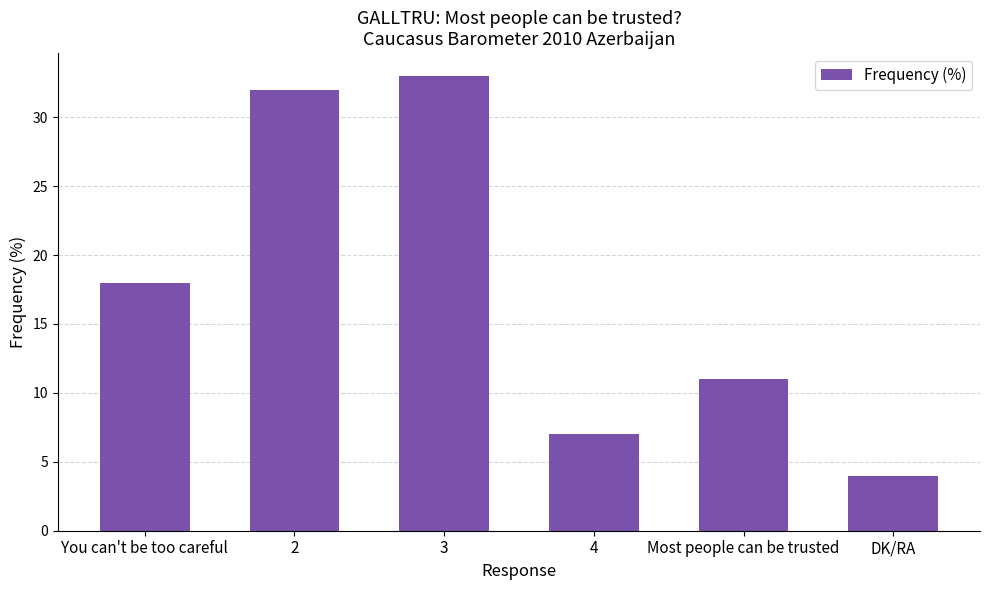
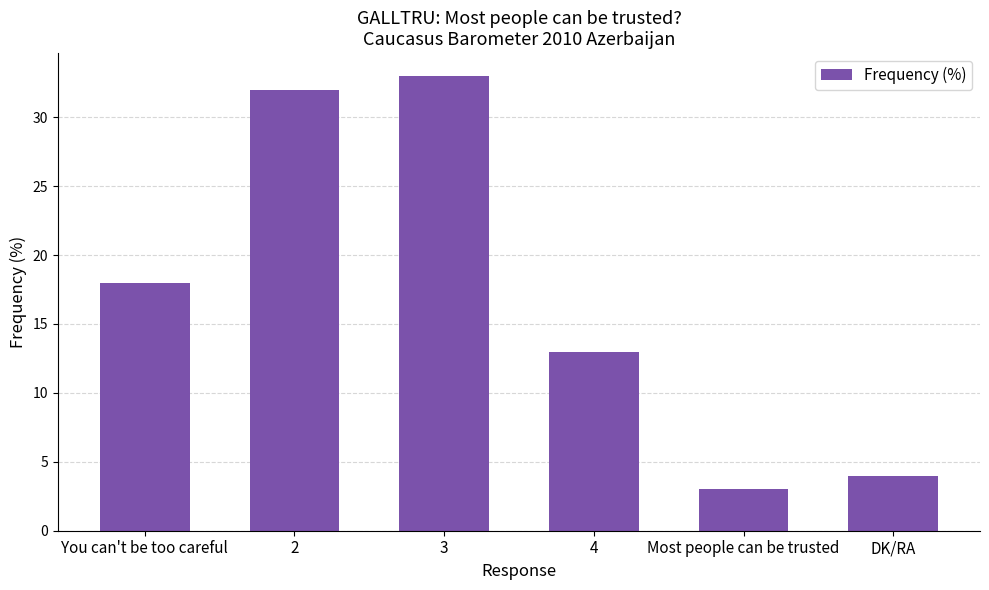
4: 7 -> 13
Most people can be trusted: 11 -> 3
